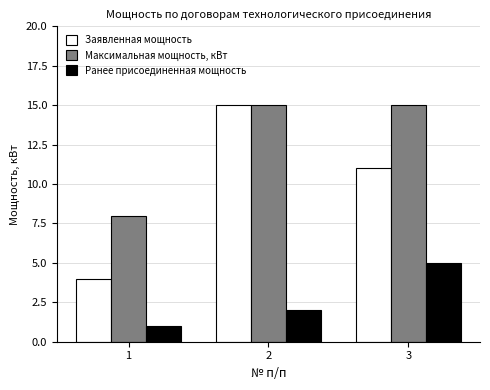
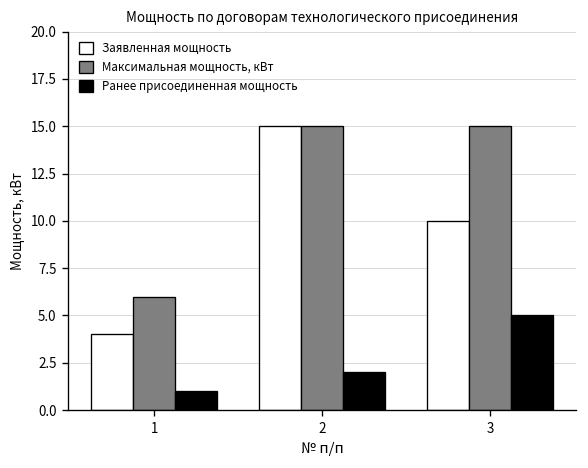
Максимальная мощность, кВт, 1: 8 -> 6
Заявленная мощность, 3: 11 -> 10
